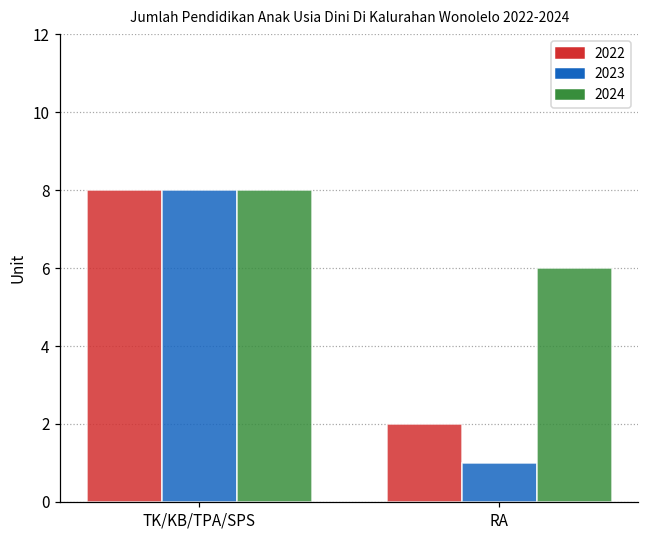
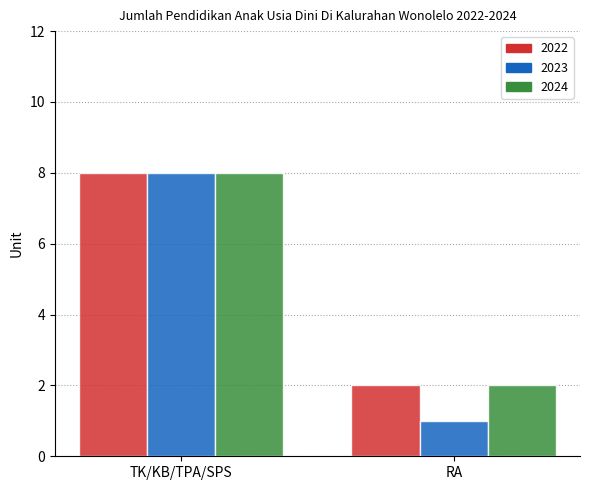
2024, RA: 6 -> 2
